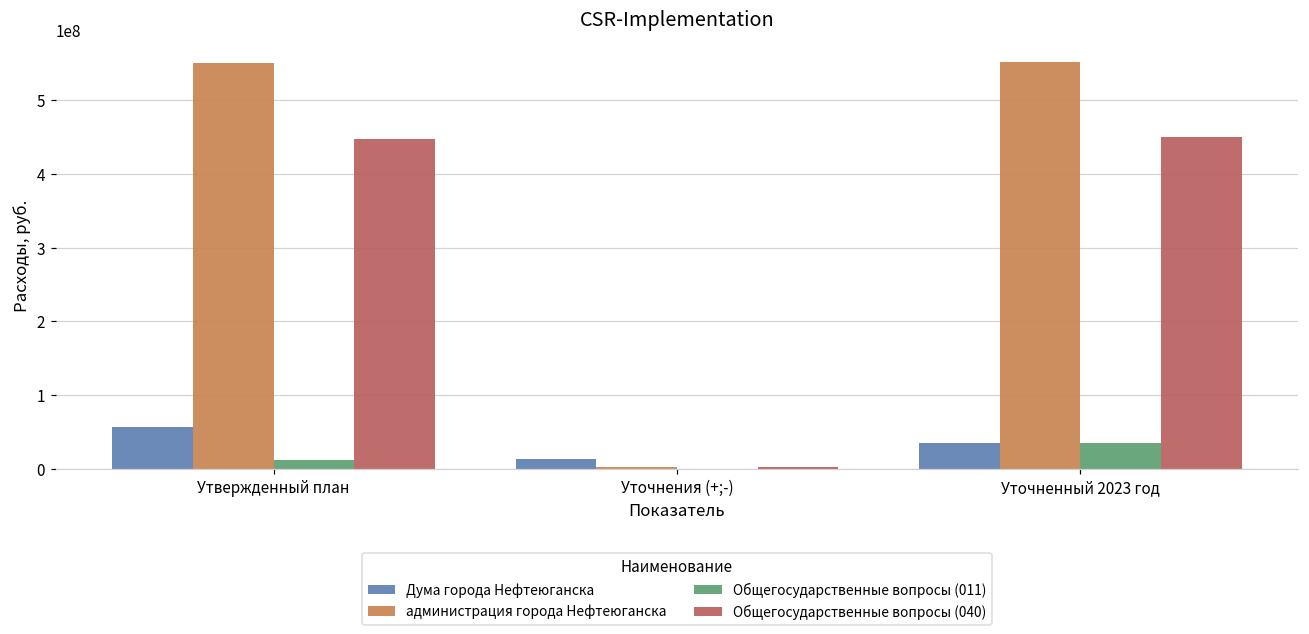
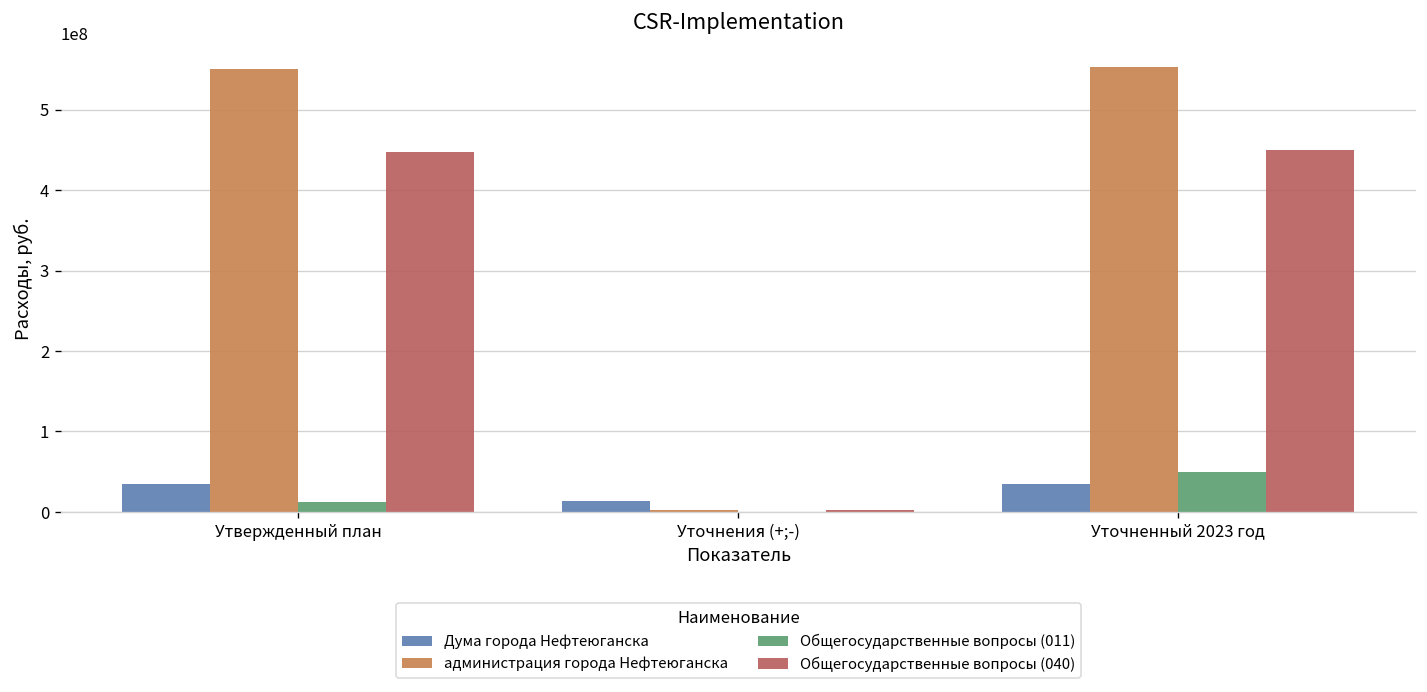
Дума города Нефтеюганска, Утвержденный план: 60000000 -> 30000000
Общегосударственные вопросы (011), Уточненный 2023 год: 30000000 -> 50000000
